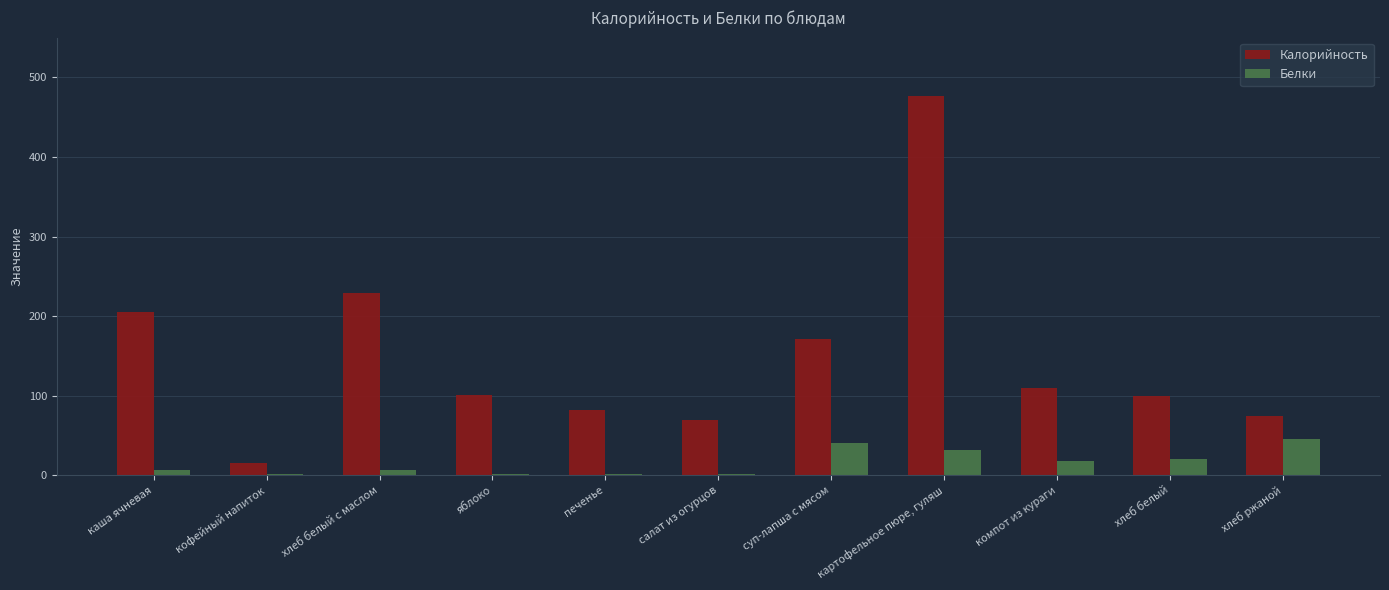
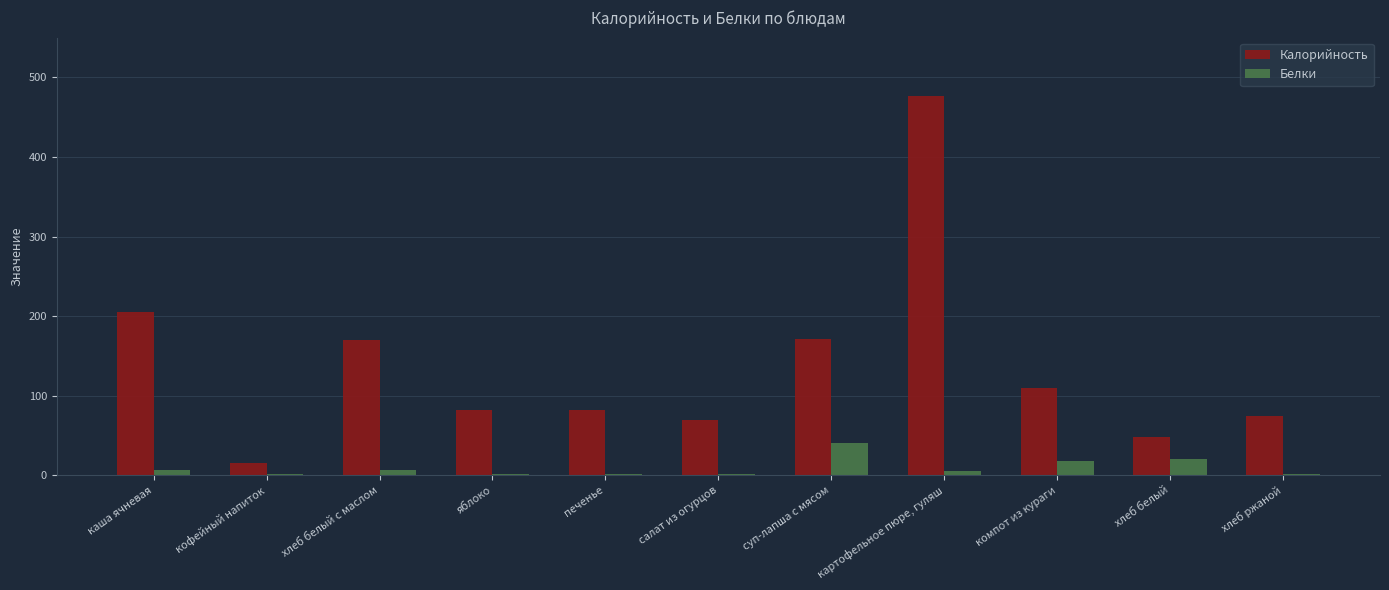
Калорийность, хлеб белый с маслом: 230 -> 170
Калорийность, яблоко: 100 -> 80
Белки, картофельное пюре, гуляш: 30 -> 10
Калорийность, хлеб белый: 100 -> 50
Белки, хлеб ржаной: 50 -> 0
